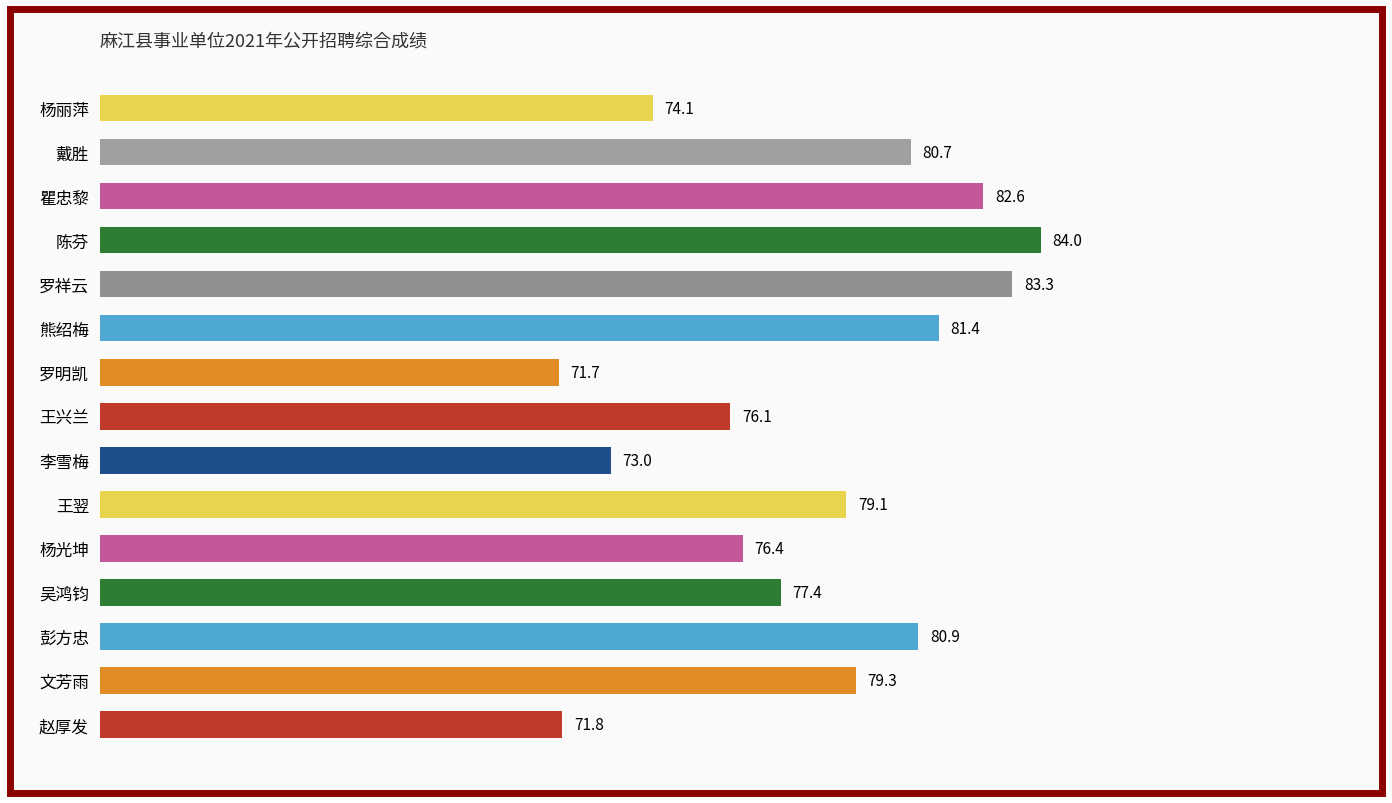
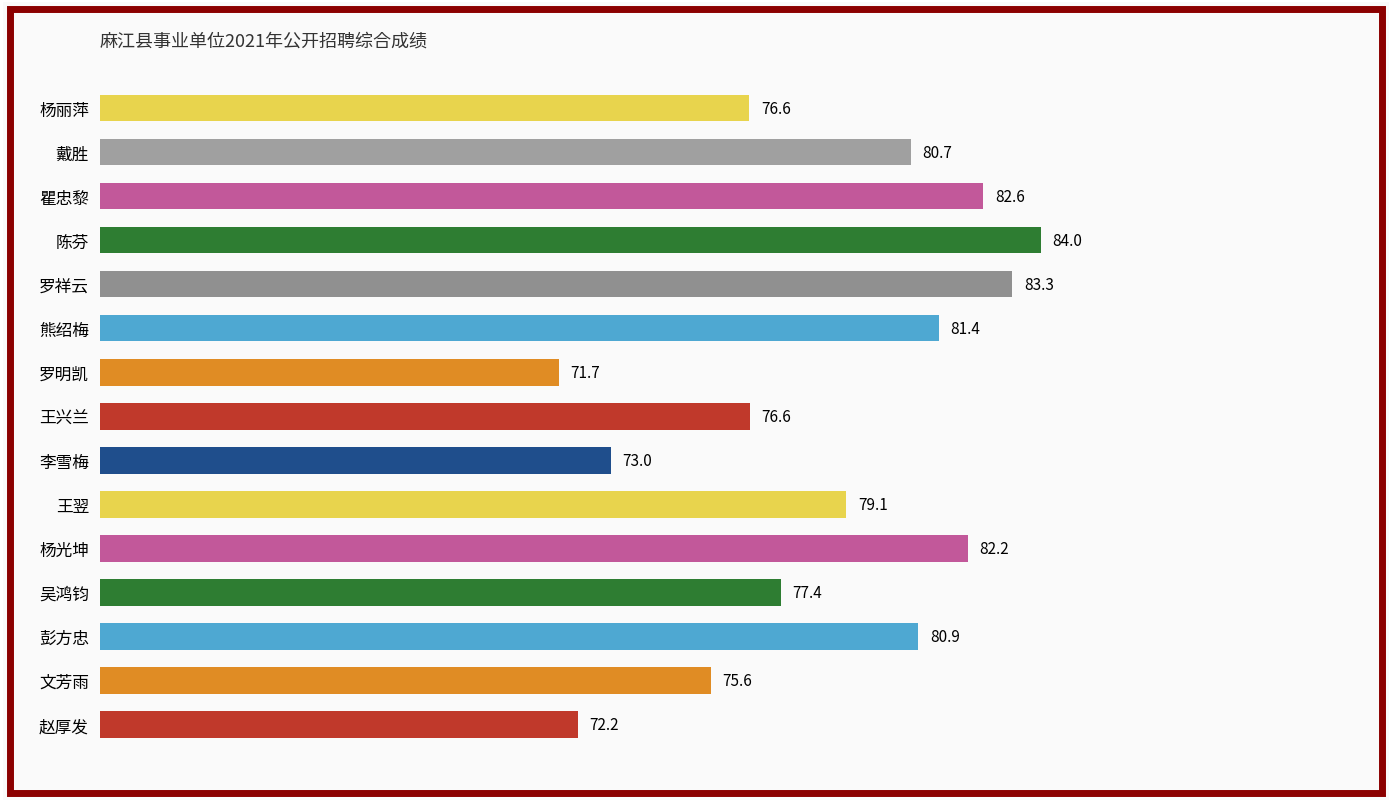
杨丽萍: 74.1 -> 76.6
王兴兰: 76.1 -> 76.6
杨光坤: 76.4 -> 82.2
文芳雨: 79.3 -> 75.6
赵厚发: 71.8 -> 72.2
